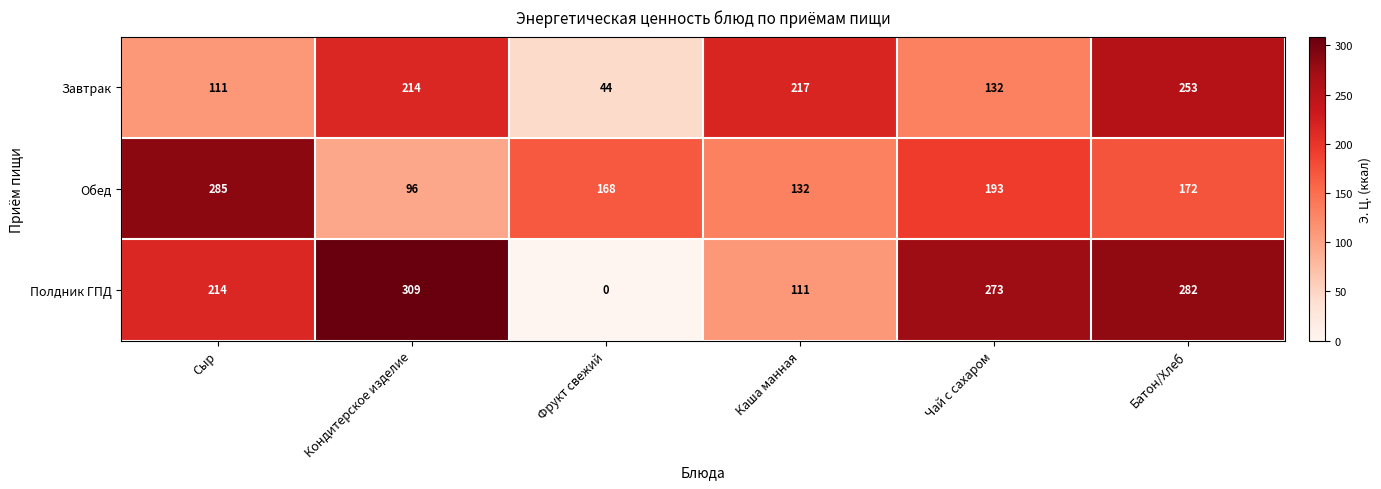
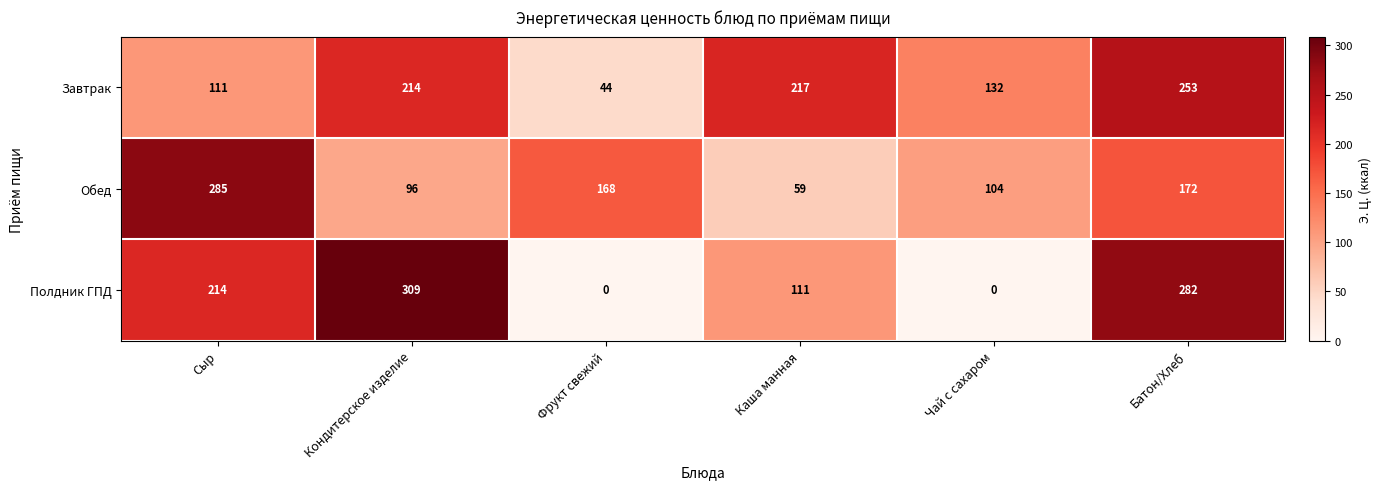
Обед, Каша манная: 132 -> 59
Обед, Чай с сахаром: 193 -> 104
Полдник ГПД, Чай с сахаром: 273 -> 0
